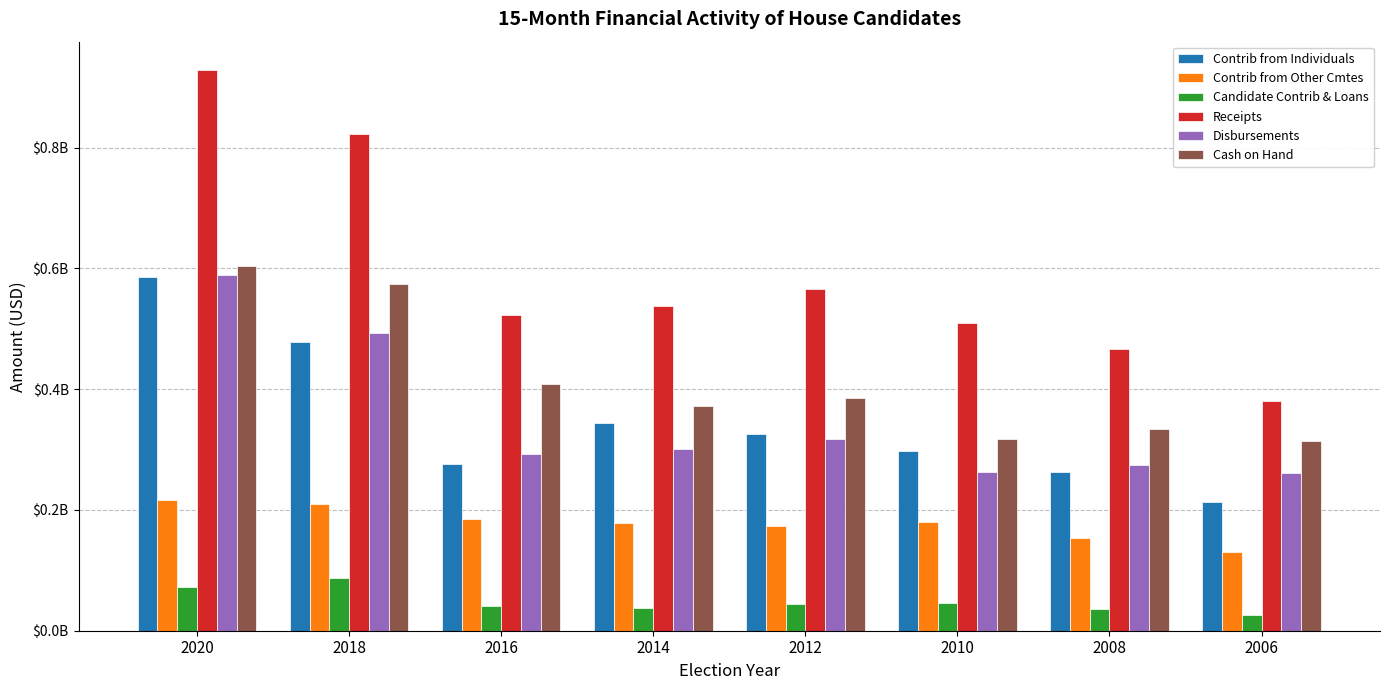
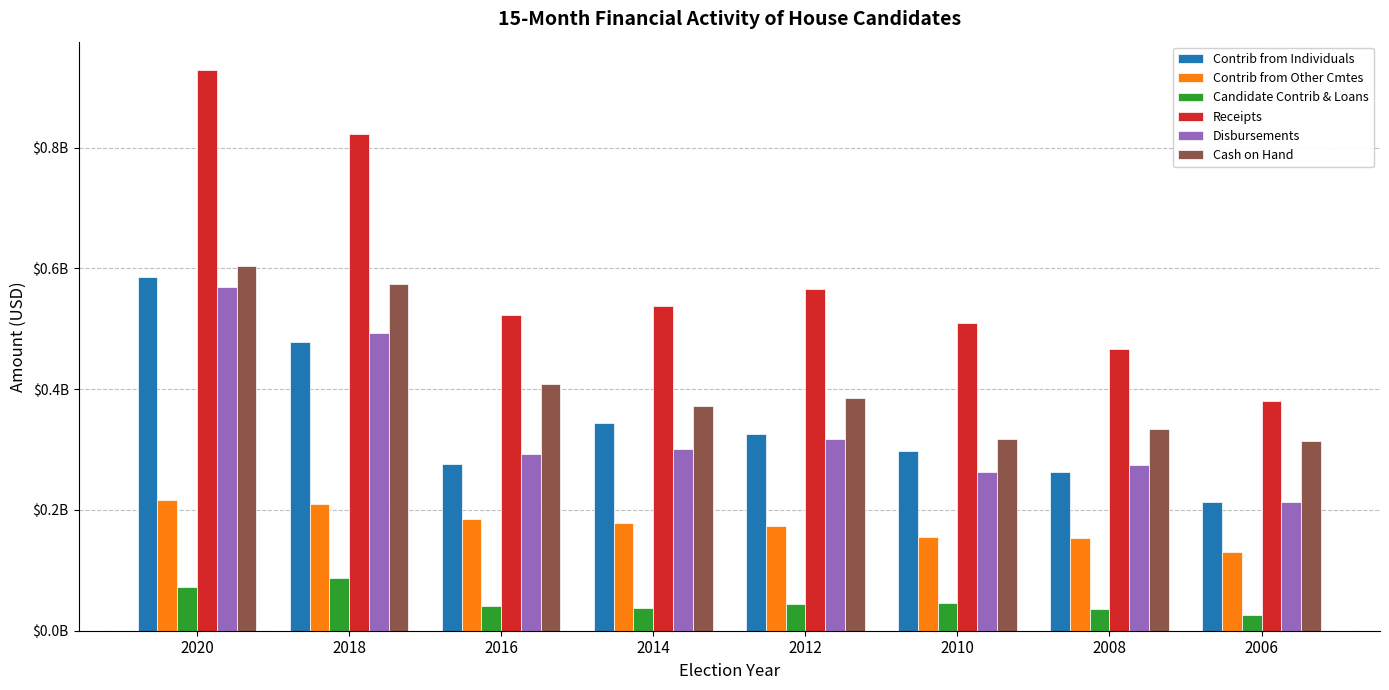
Disbursements, 2020: $590000000 -> $570000000
Contrib from Other Cmtes, 2010: $180000000 -> $160000000
Disbursements, 2006: $260000000 -> $210000000
